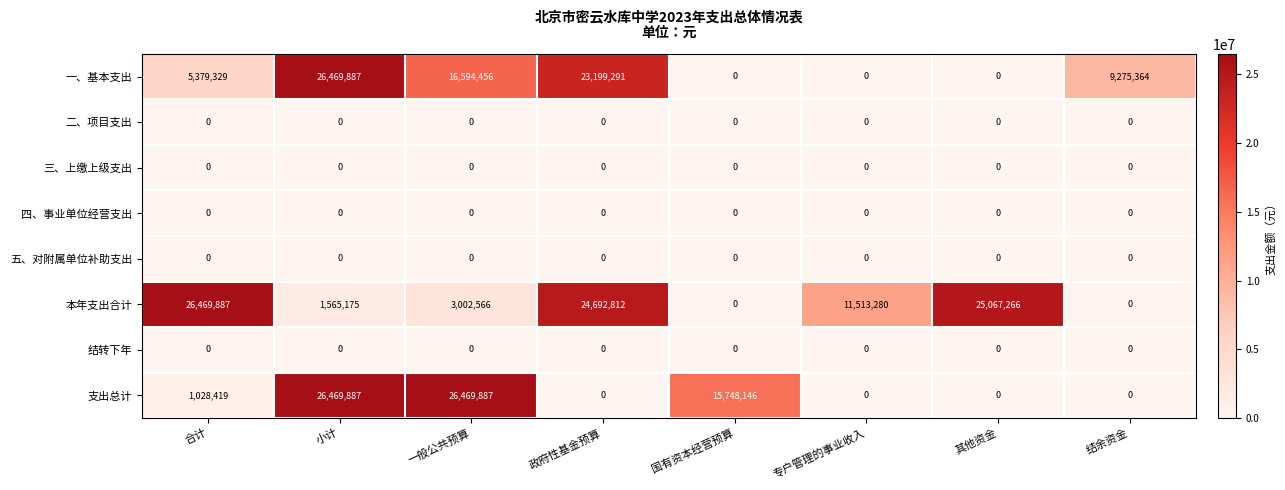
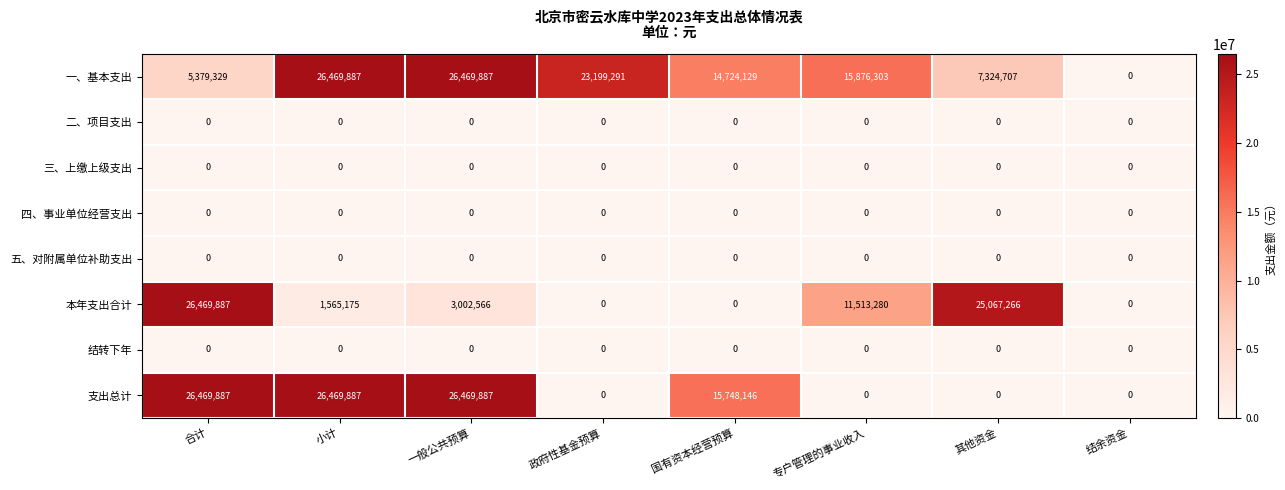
一、基本支出, 一般公共预算: 16,594,456 -> 26,469,887
一、基本支出, 国有资本经营预算: 0 -> 14,724,129
一、基本支出, 专户管理的事业收入: 0 -> 15,876,303
一、基本支出, 其他资金: 0 -> 7,324,707
一、基本支出, 结余资金: 9,275,364 -> 0
本年支出合计, 政府性基金预算: 24,692,812 -> 0
支出总计, 合计: 1,028,419 -> 26,469,887
